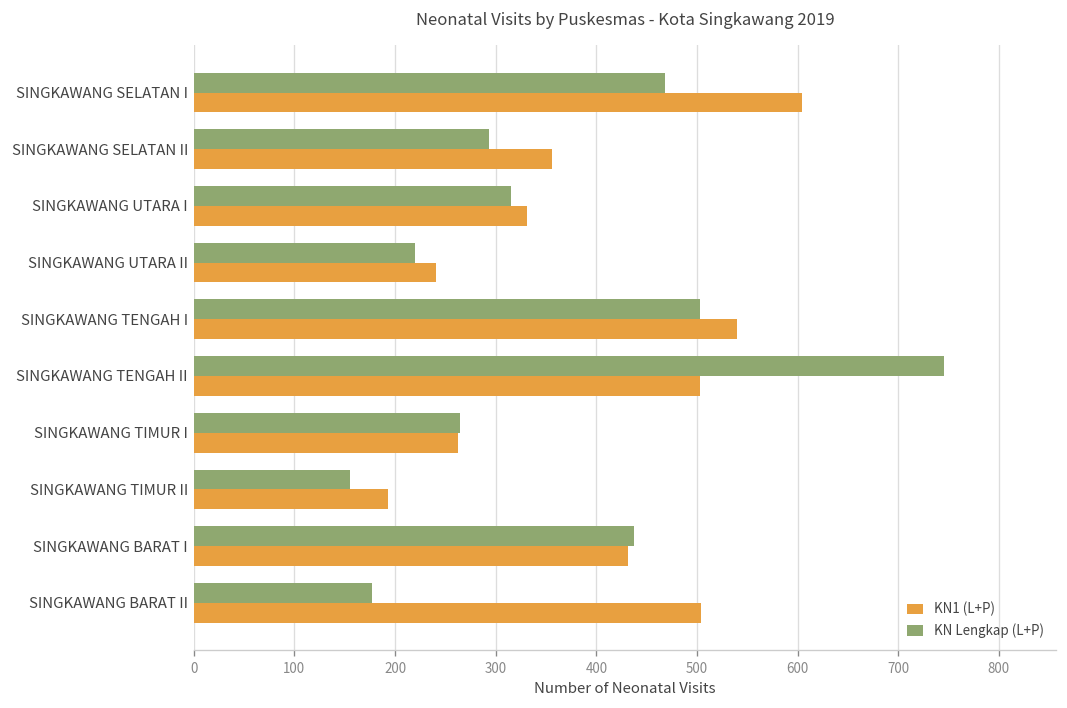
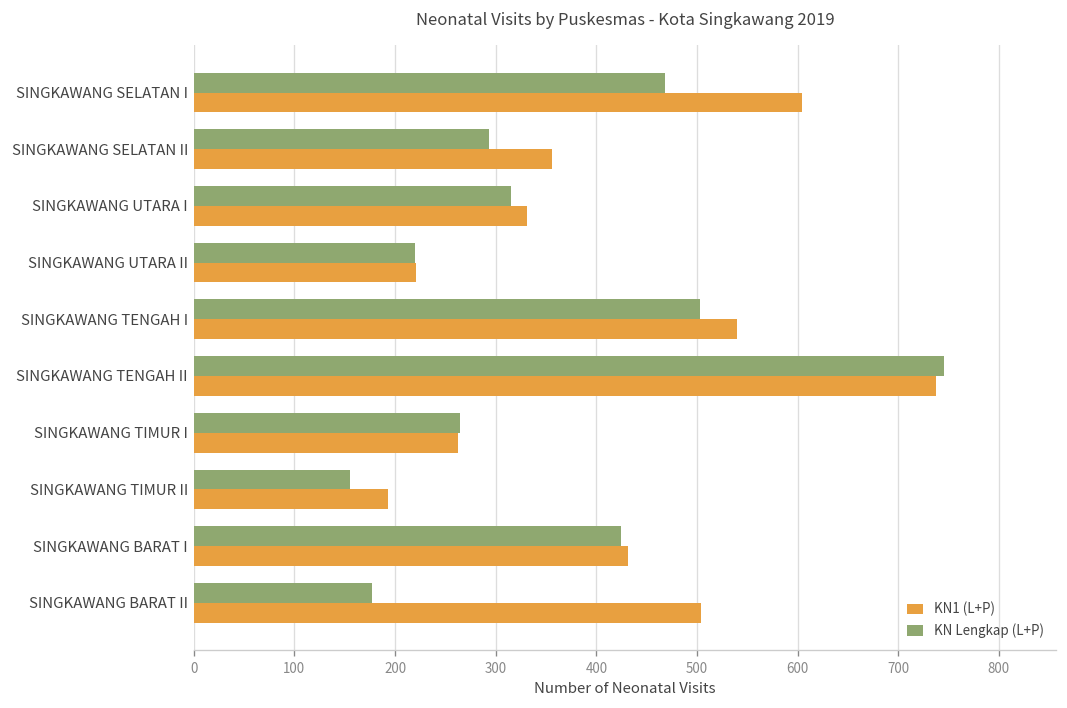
KN1 (L+P), SINGKAWANG UTARA II: 240 -> 220
KN1 (L+P), SINGKAWANG TENGAH II: 500 -> 740
KN Lengkap (L+P), SINGKAWANG BARAT I: 440 -> 430
